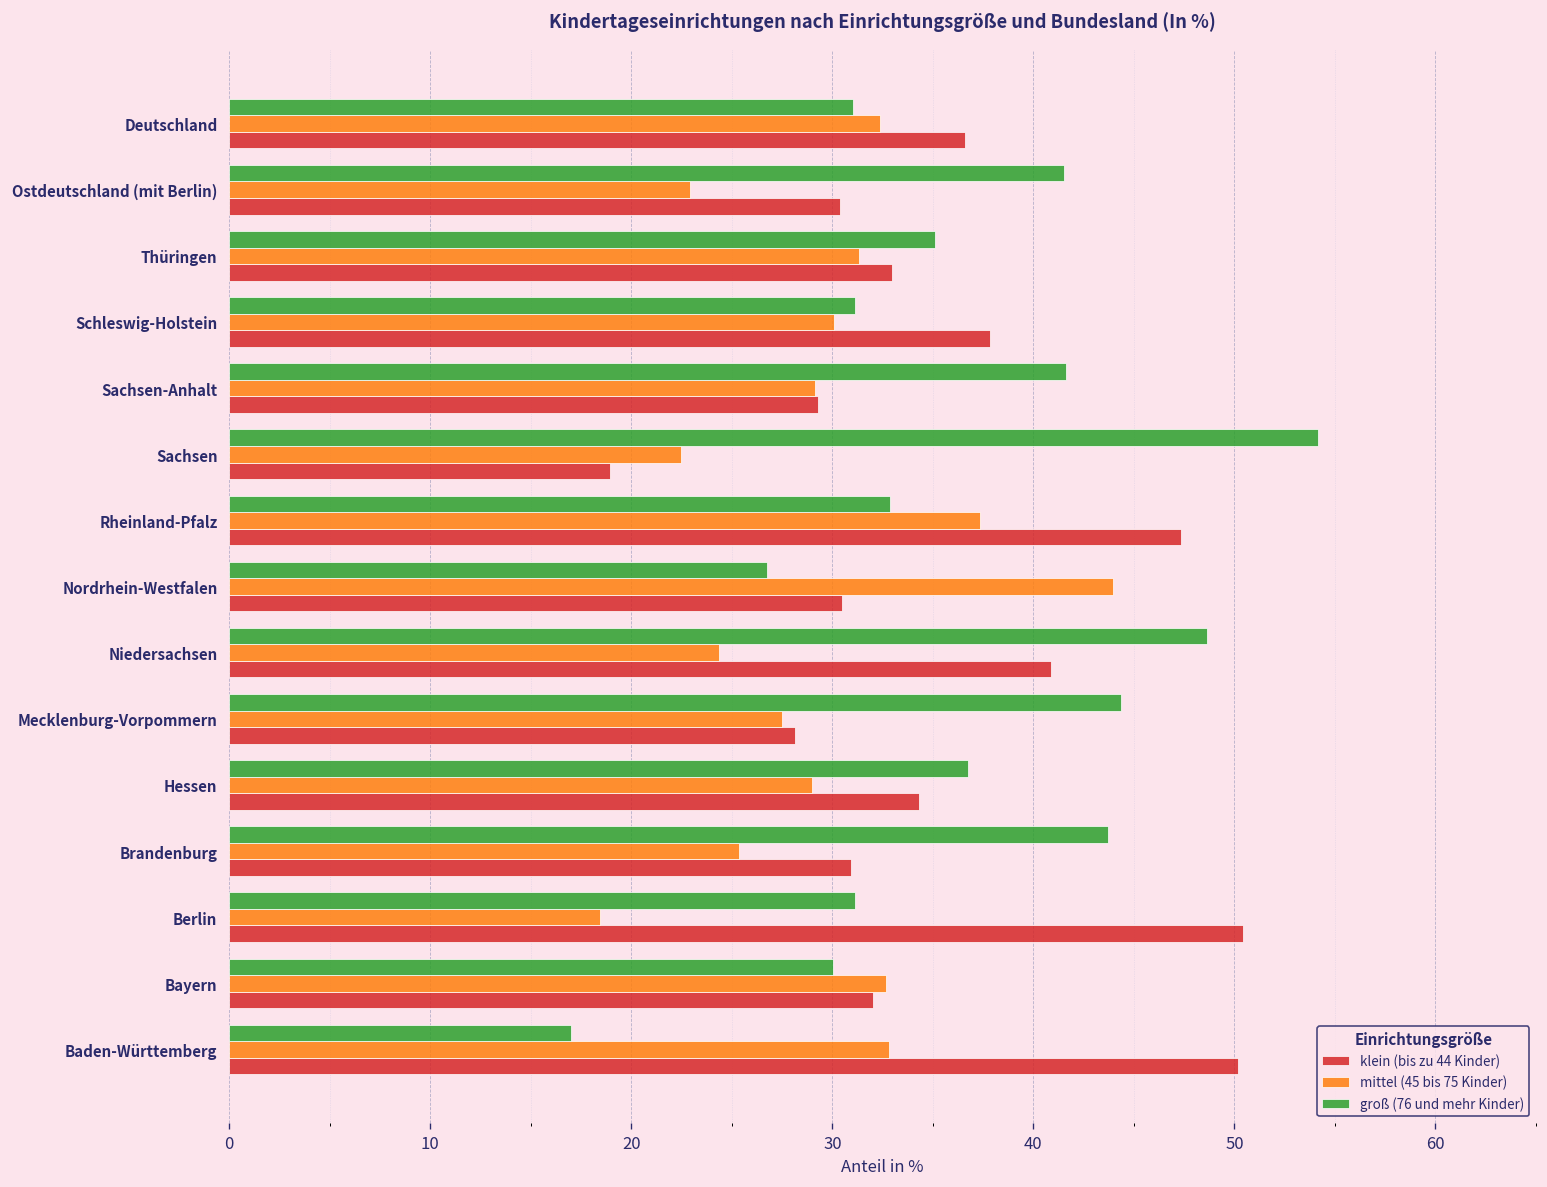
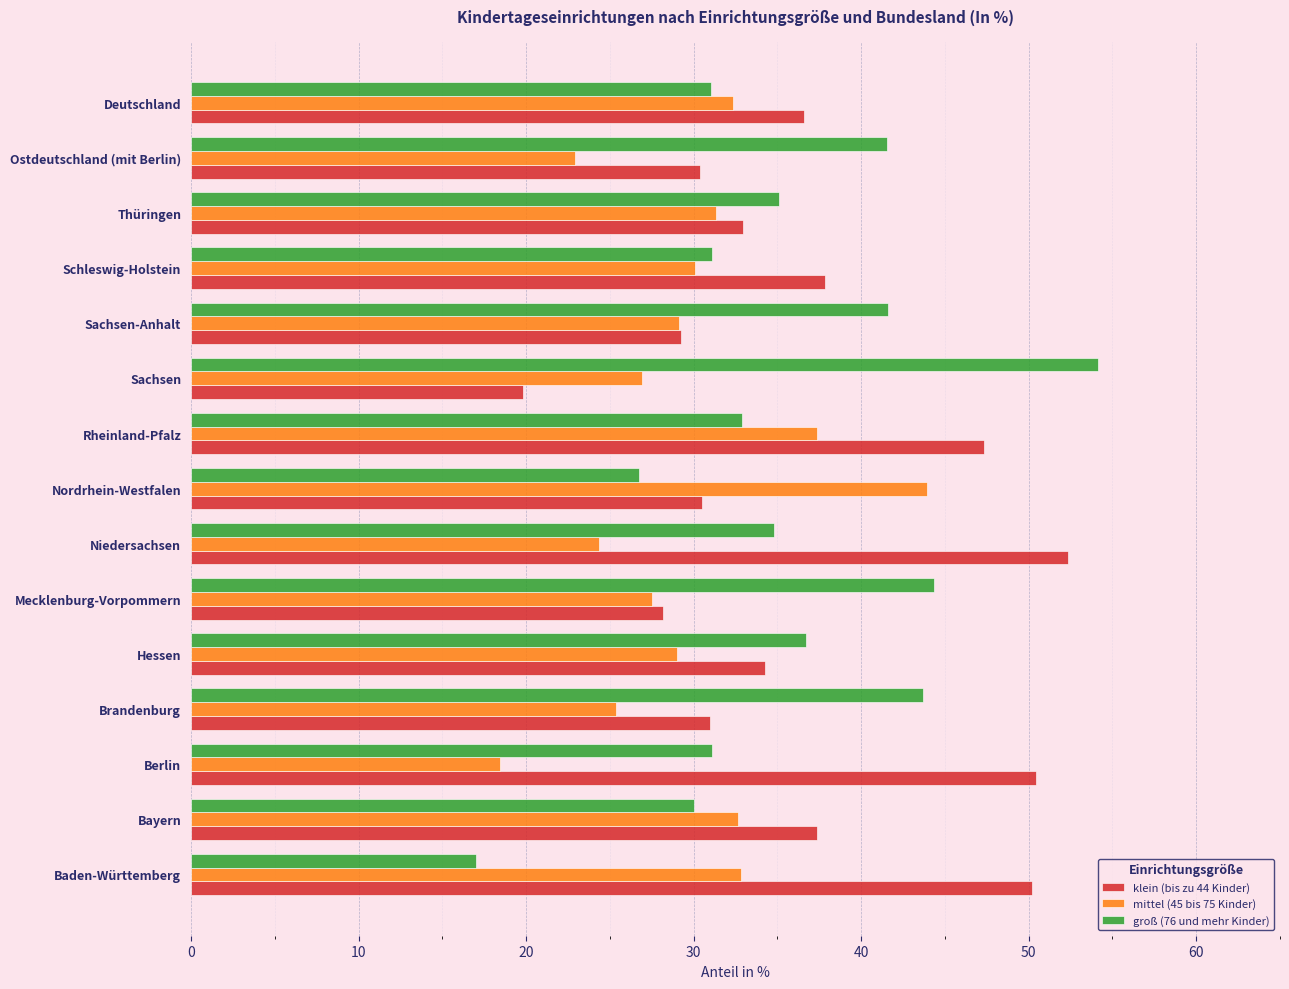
mittel (45 bis 75 Kinder), Sachsen: 22.5 -> 26.9
klein (bis zu 44 Kinder), Sachsen: 18.9 -> 19.8
groß (76 und mehr Kinder), Niedersachsen: 48.7 -> 34.8
klein (bis zu 44 Kinder), Niedersachsen: 40.9 -> 52.3
klein (bis zu 44 Kinder), Bayern: 32.0 -> 37.3
